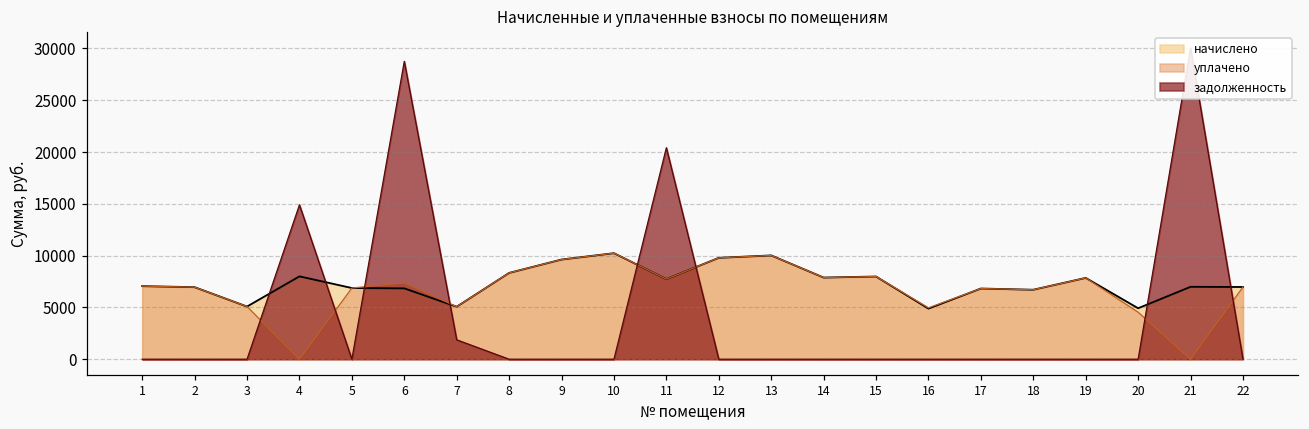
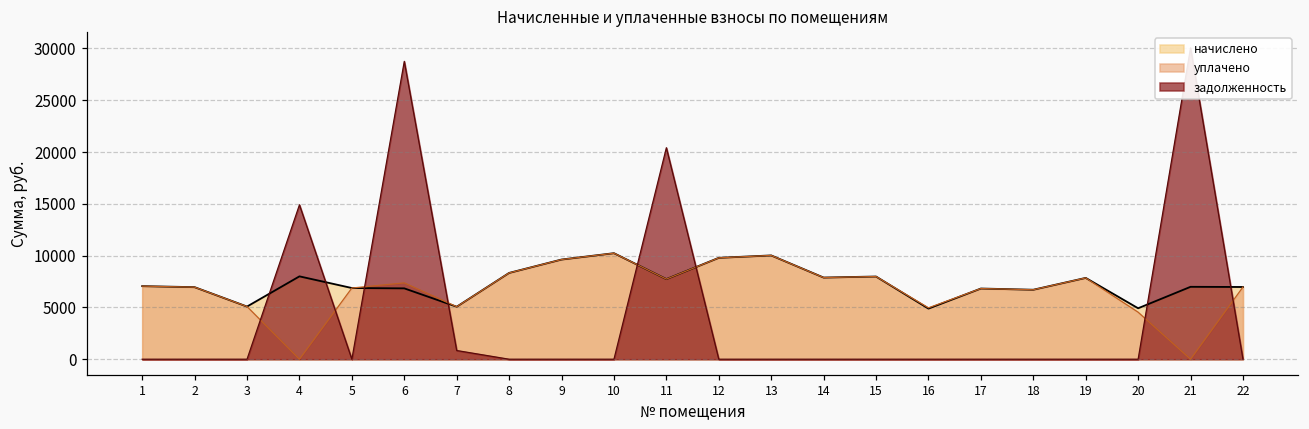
задолженность, 7: 2000 -> 1000
